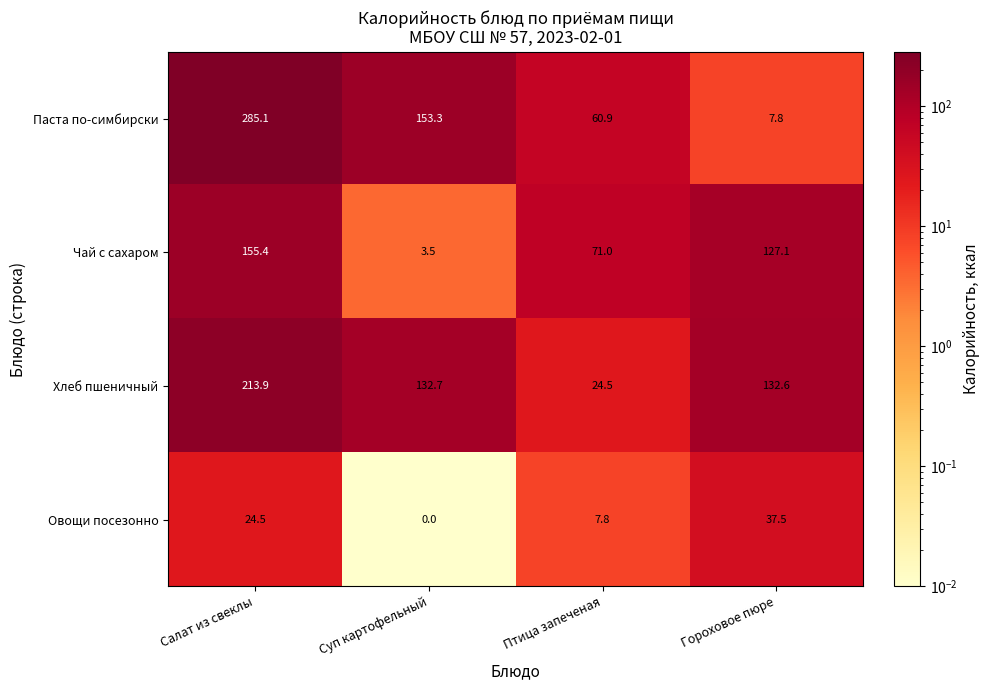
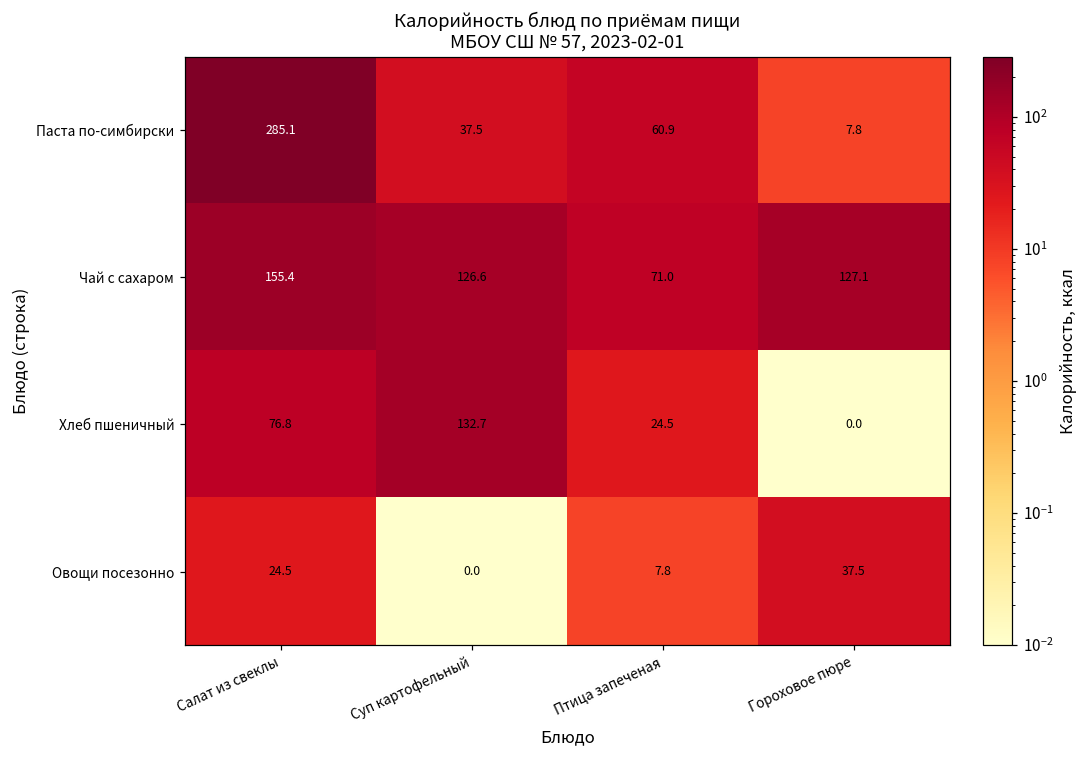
Паста по-симбирски, Суп картофельный: 153.3 -> 37.5
Чай с сахаром, Суп картофельный: 3.5 -> 126.6
Хлеб пшеничный, Салат из свеклы: 213.9 -> 76.8
Хлеб пшеничный, Гороховое пюре: 132.6 -> 0.0
